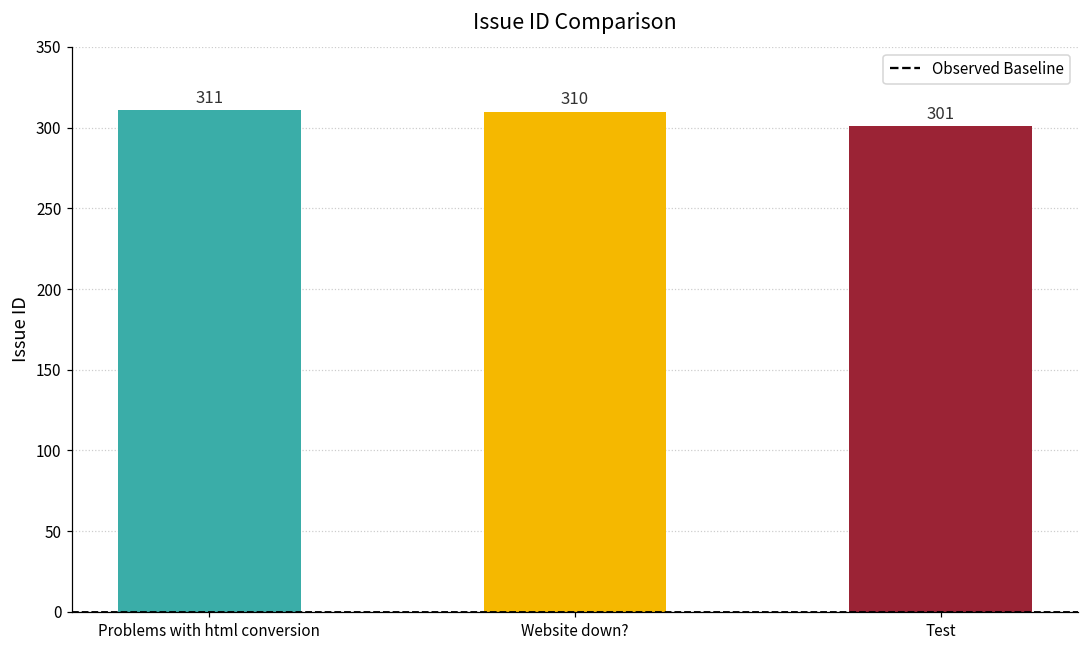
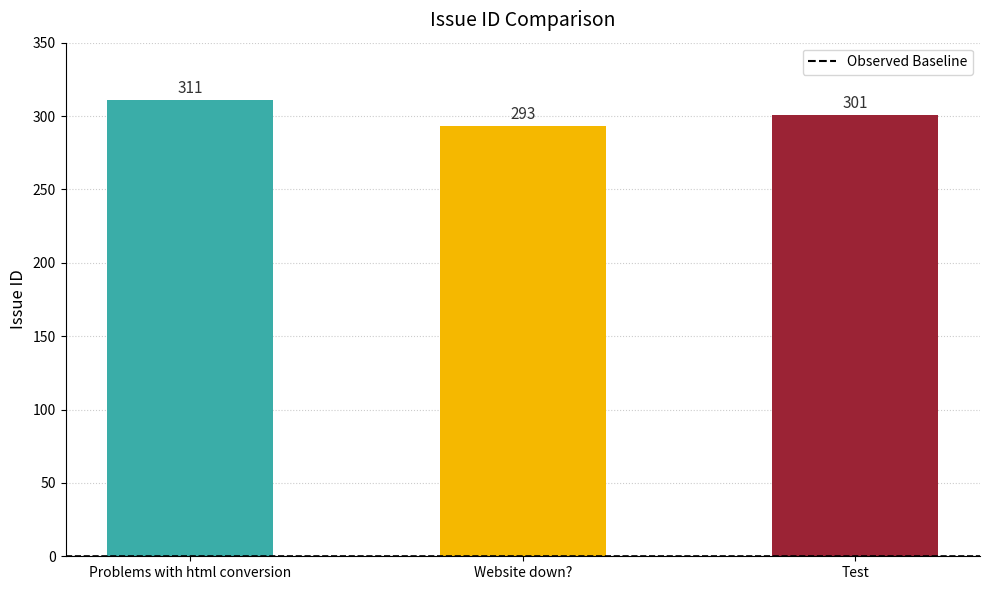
Website down?: 310 -> 293
